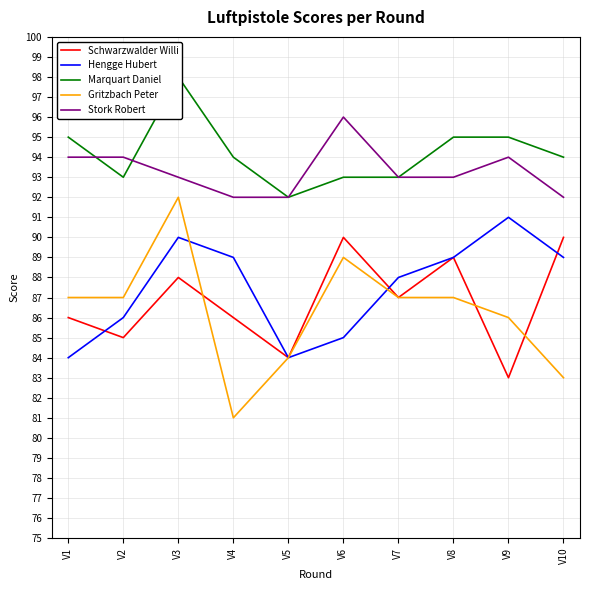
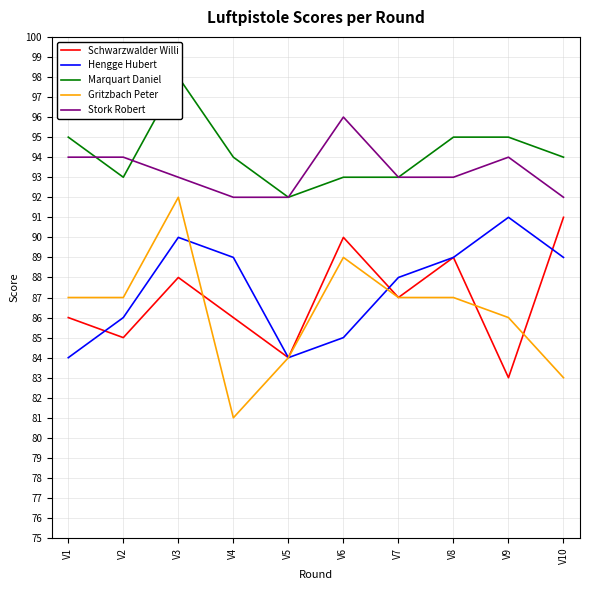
Schwarzwalder Willi, V10: 90 -> 91
